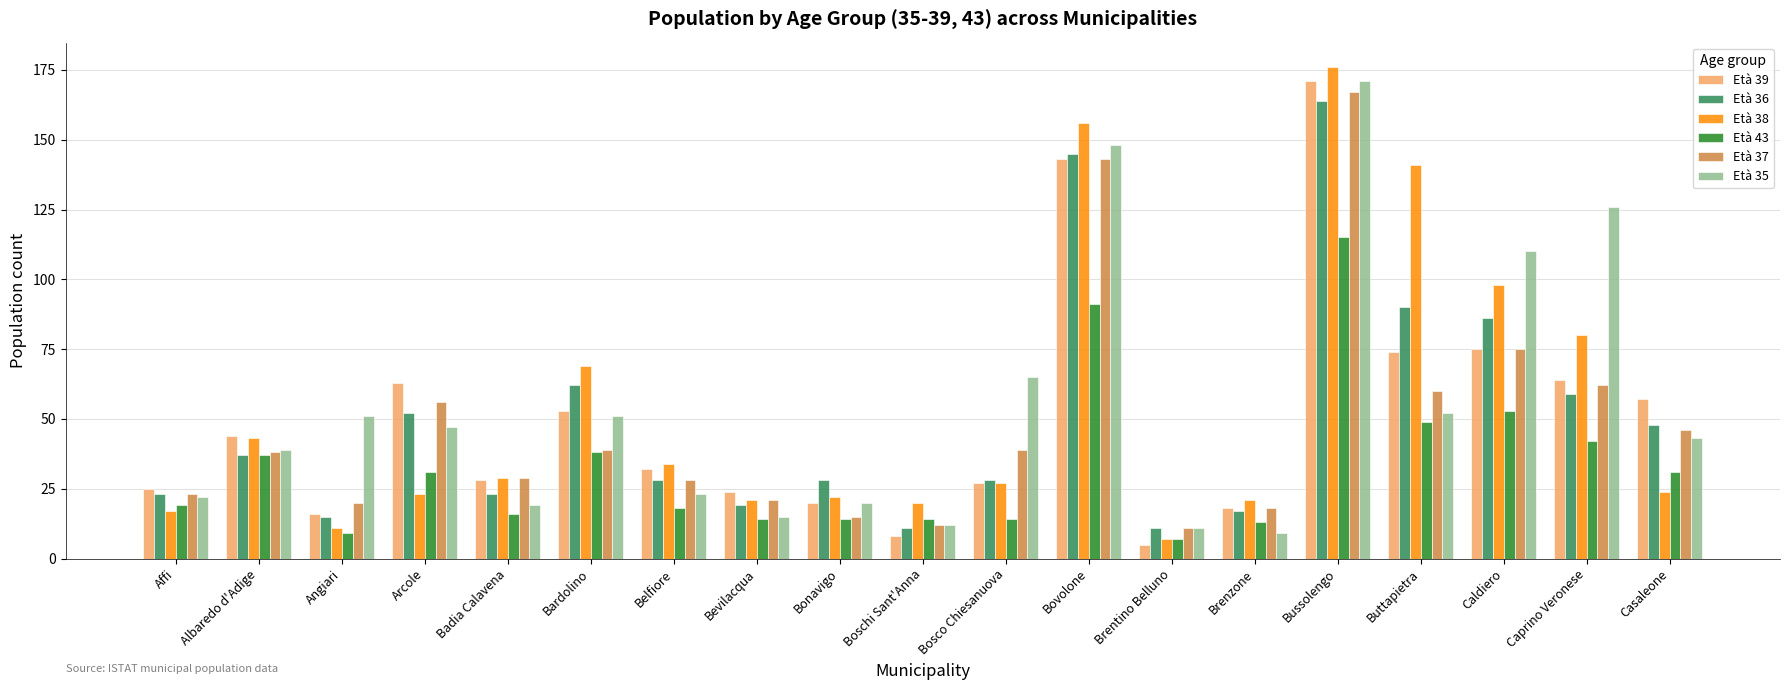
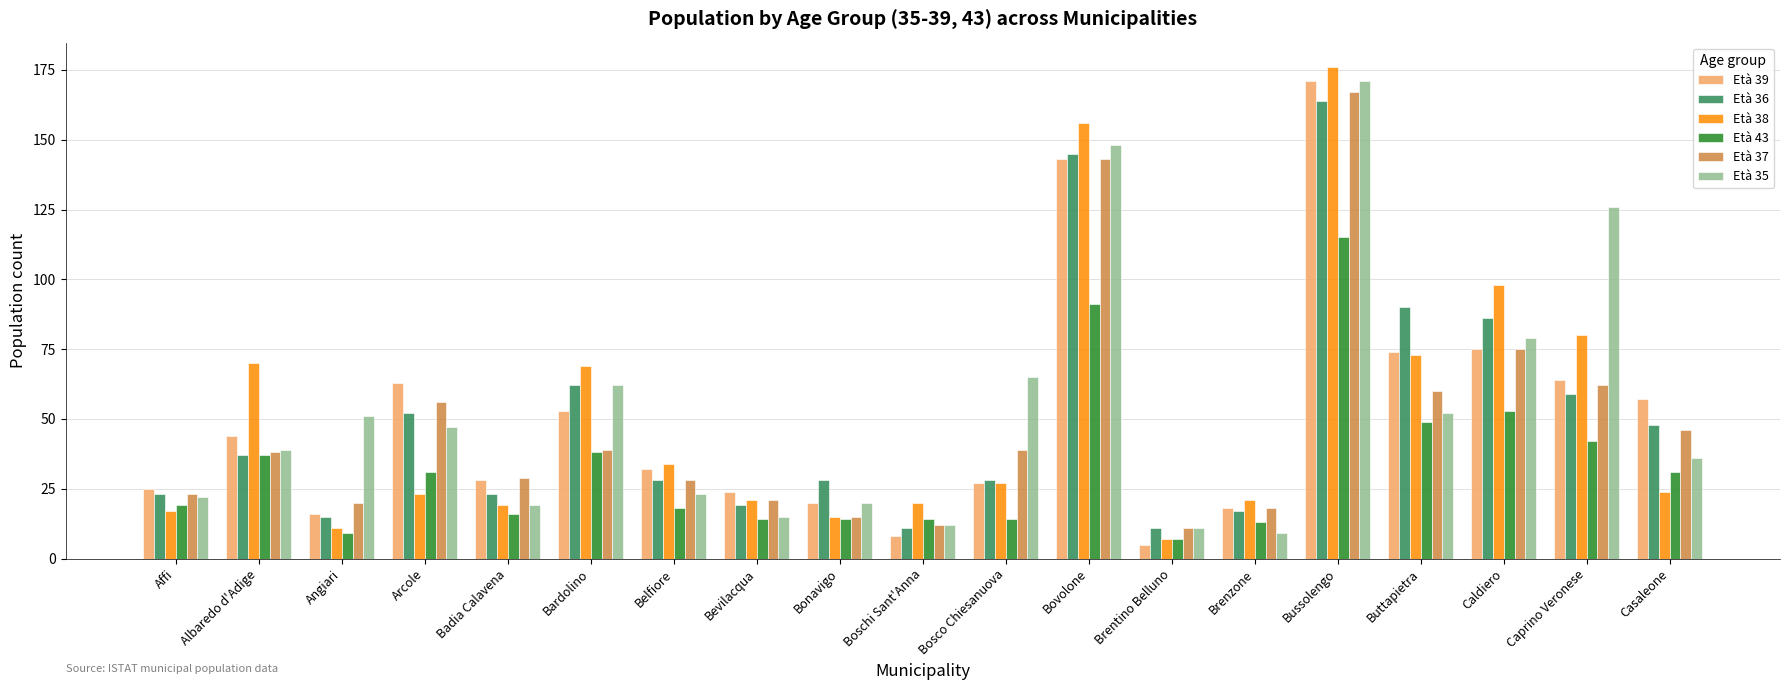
Età 38, Albaredo d'Adige: 43 -> 70
Età 38, Badia Calavena: 29 -> 19
Età 35, Bardolino: 51 -> 62
Età 38, Bonavigo: 22 -> 15
Età 38, Buttapietra: 141 -> 73
Età 35, Caldiero: 110 -> 79
Età 35, Casaleone: 43 -> 36
